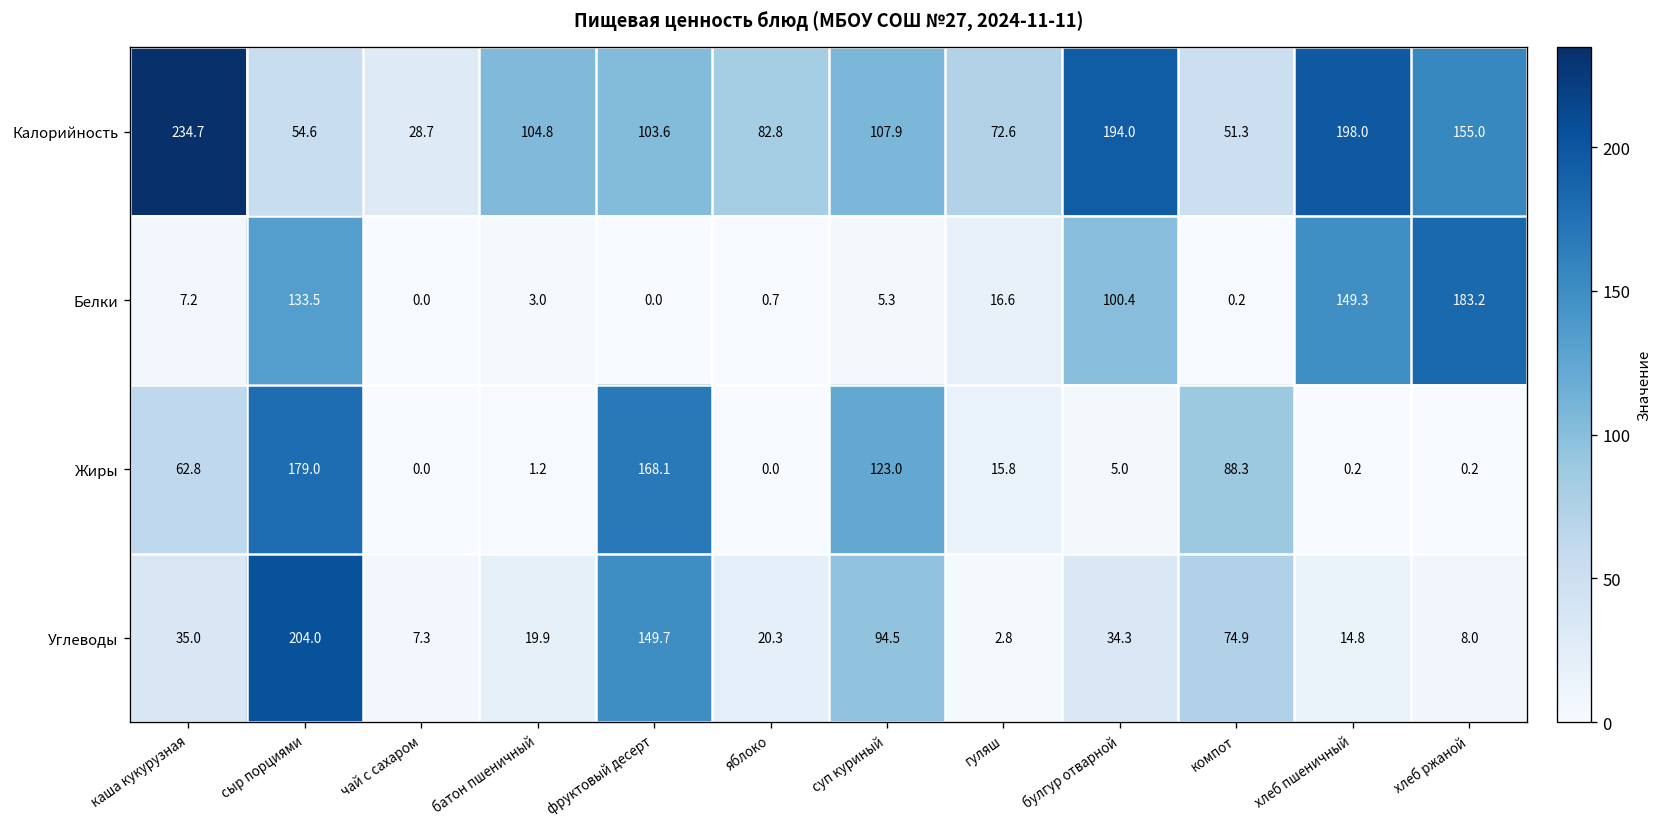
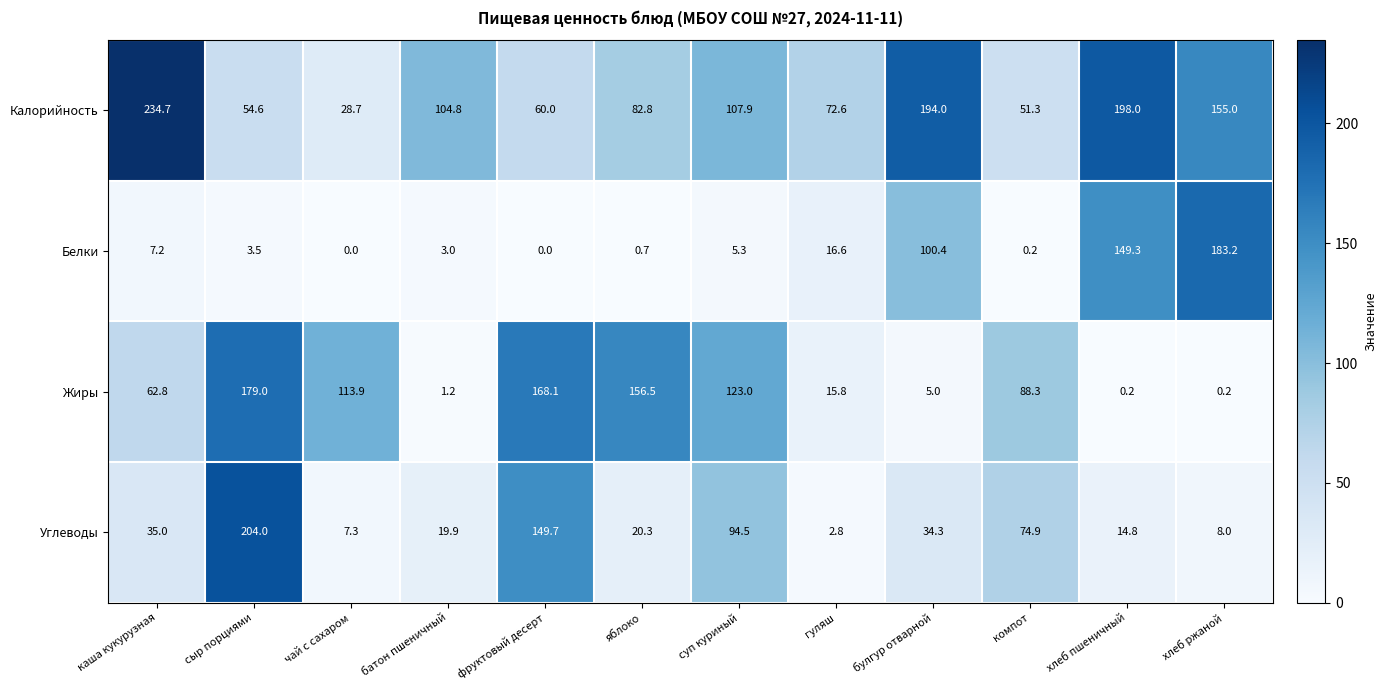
Калорийность, фруктовый десерт: 103.6 -> 60.0
Белки, сыр порциями: 133.5 -> 3.5
Жиры, чай с сахаром: 0.0 -> 113.9
Жиры, яблоко: 0.0 -> 156.5
